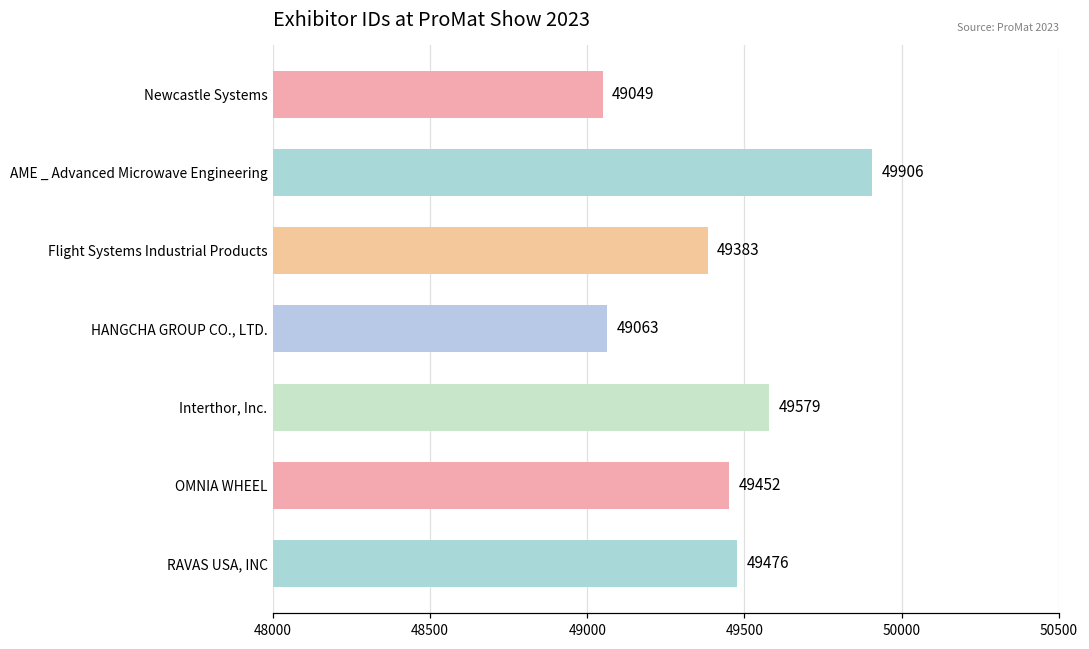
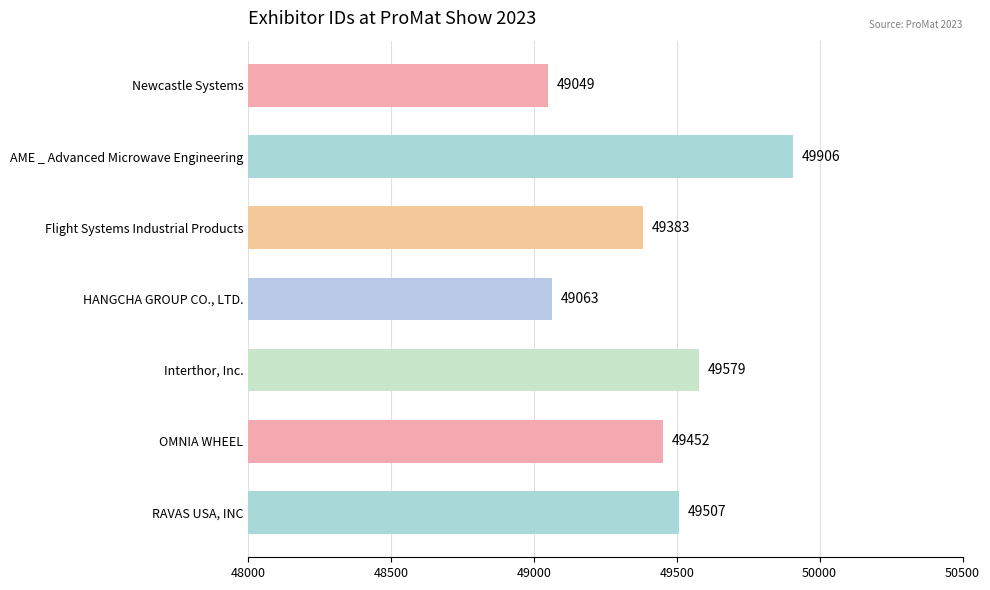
RAVAS USA, INC: 49476 -> 49507
